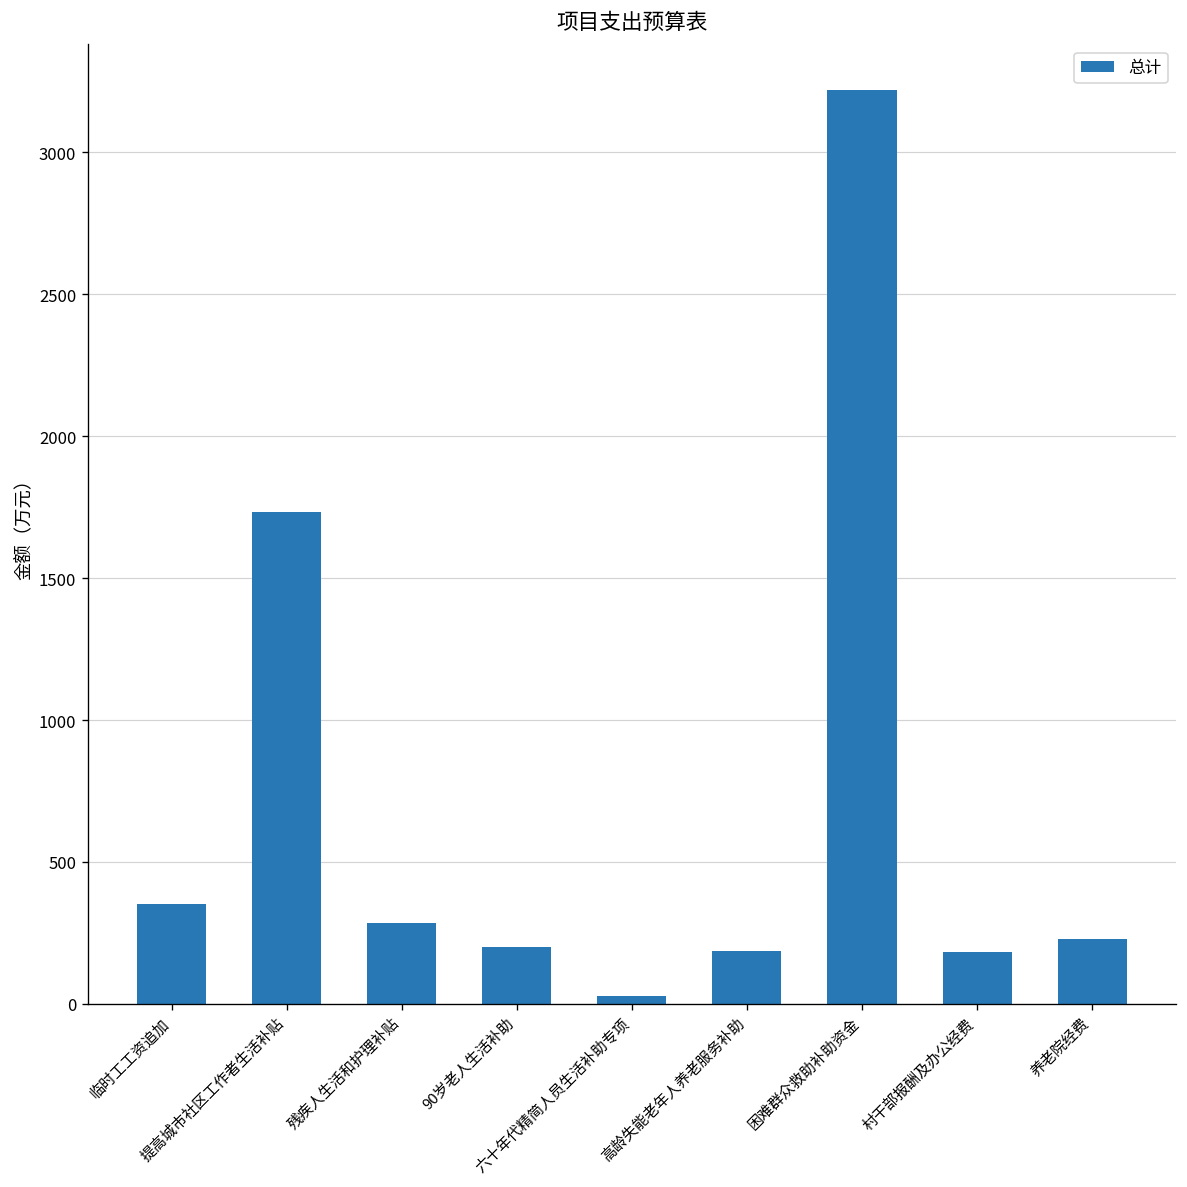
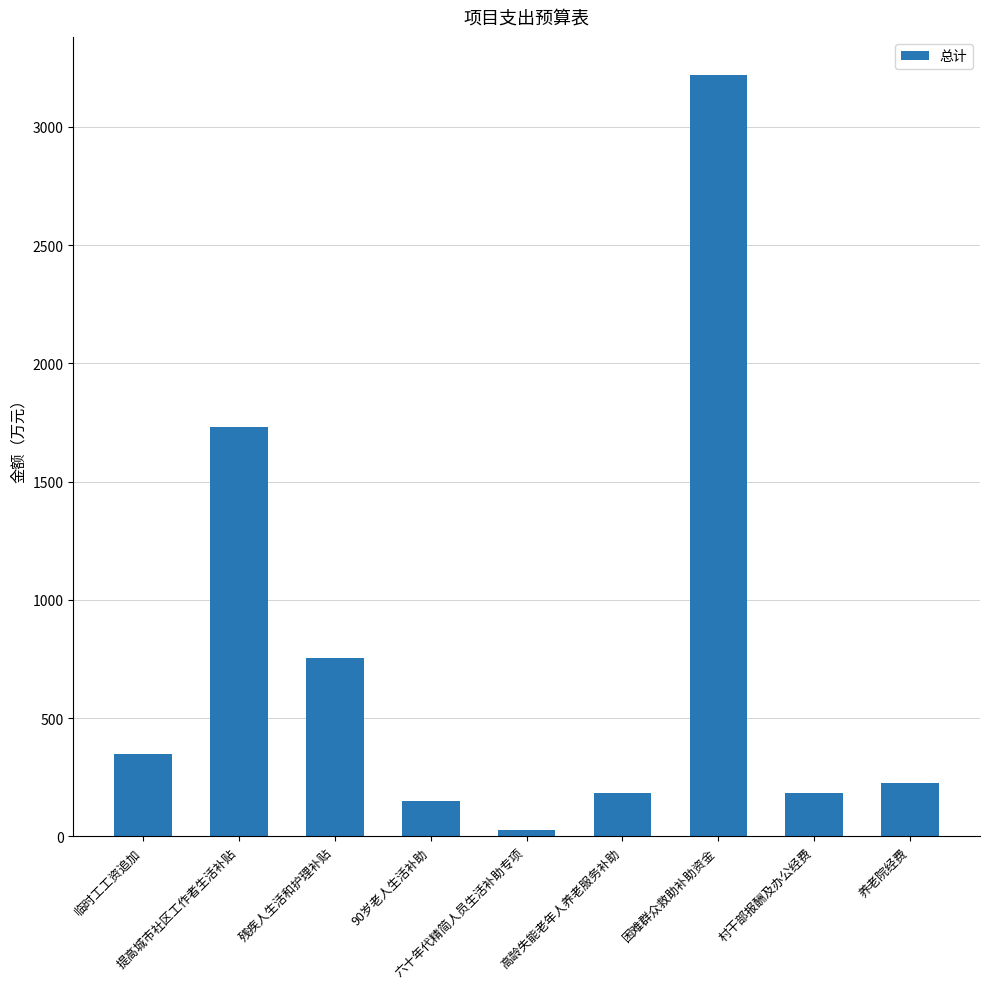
残疾人生活和护理补贴: 280 -> 750
90岁老人生活补助: 200 -> 150
